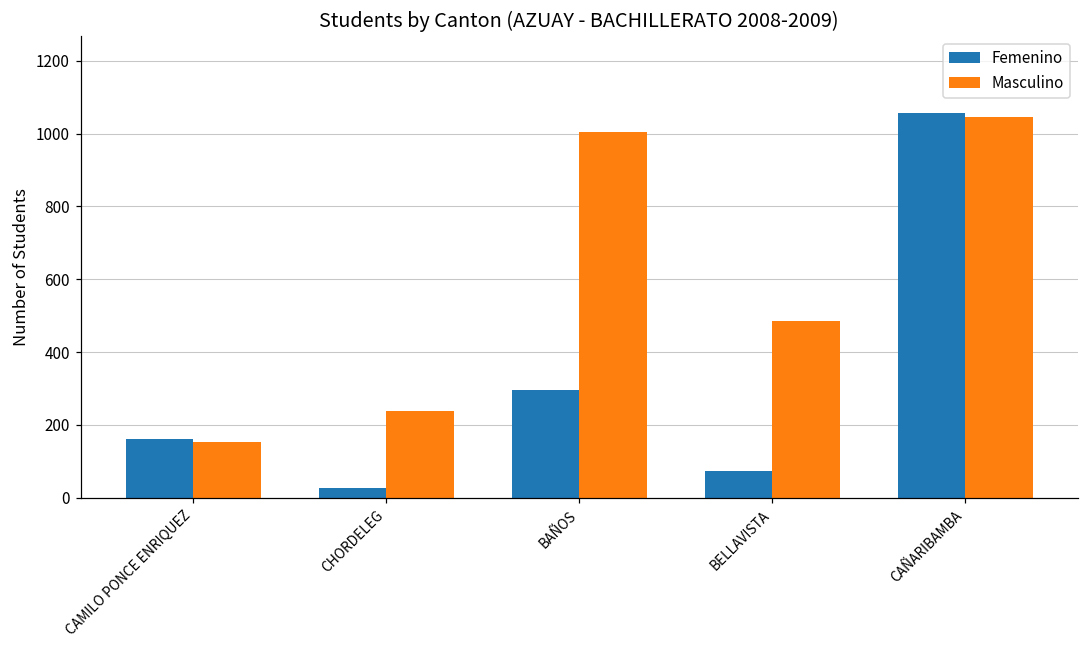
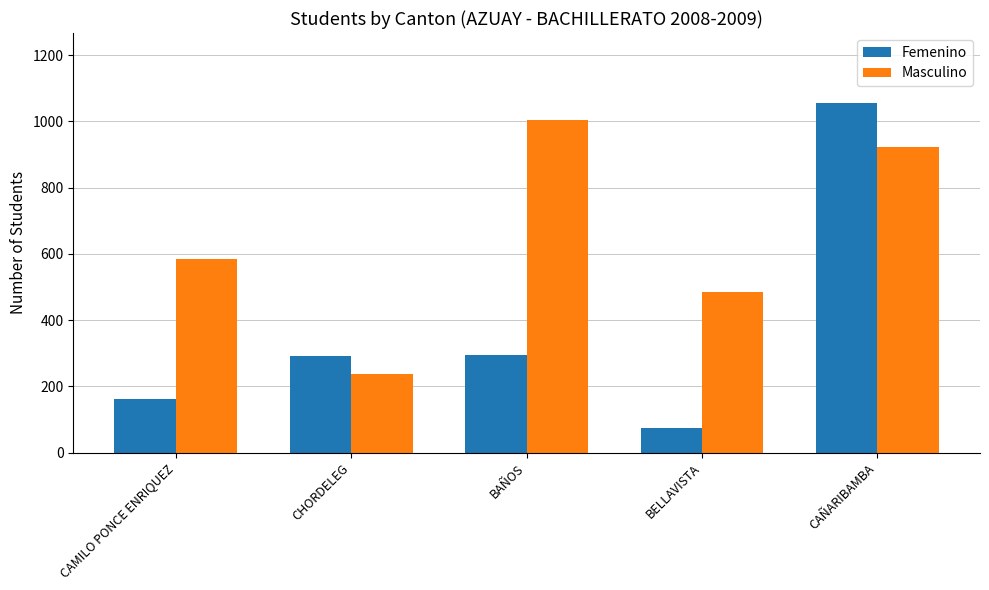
Masculino, CAMILO PONCE ENRIQUEZ: 150 -> 580
Femenino, CHORDELEG: 30 -> 290
Masculino, CAÑARIBAMBA: 1050 -> 920
